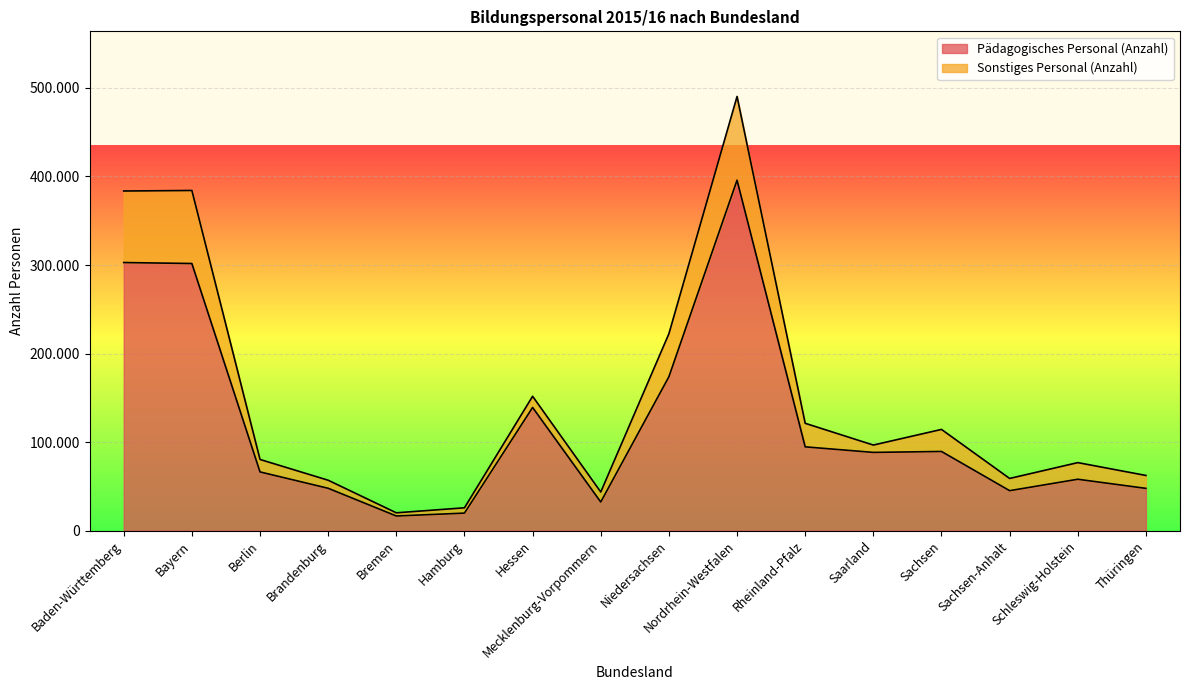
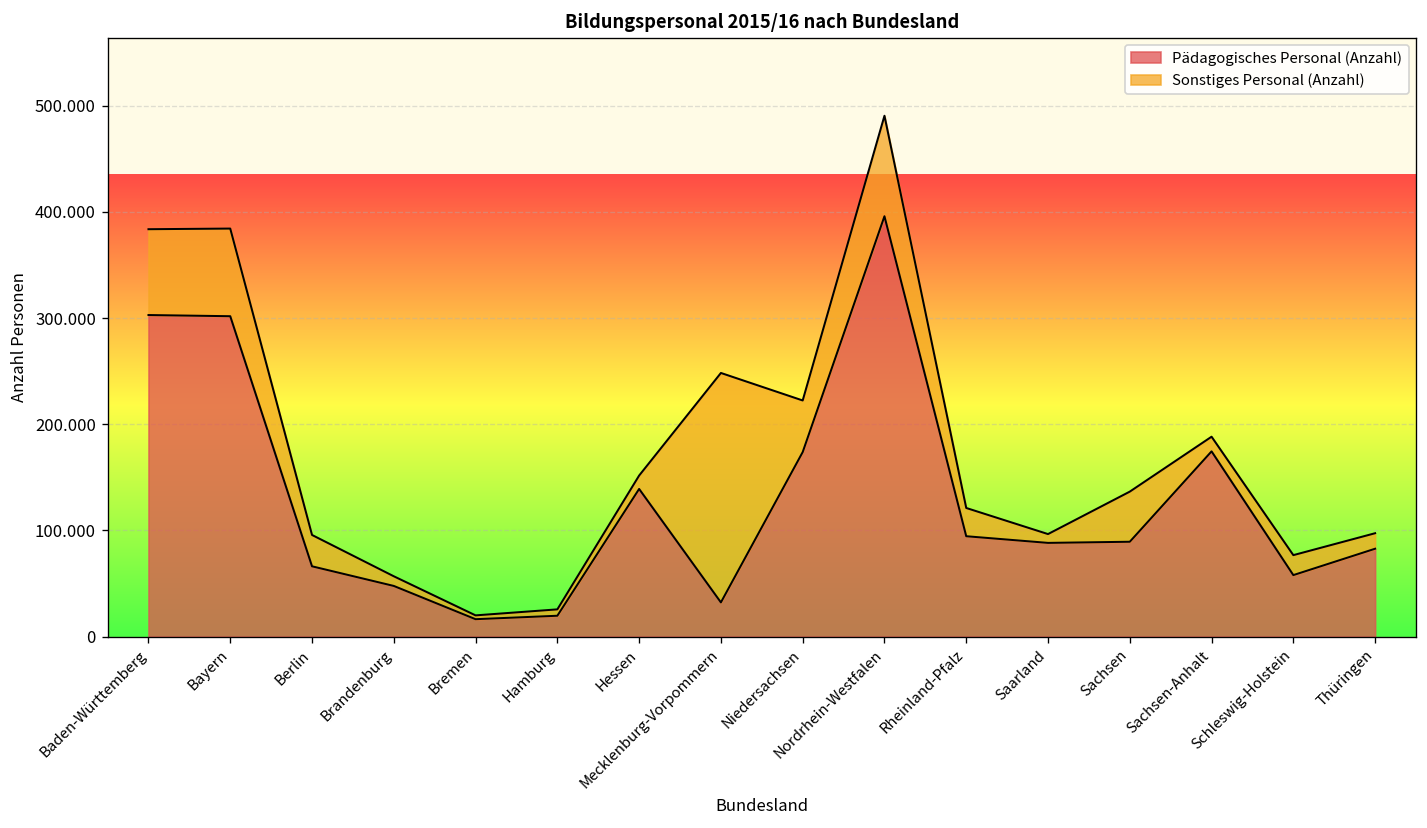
Sonstiges Personal (Anzahl), Berlin: 10 -> 30
Sonstiges Personal (Anzahl), Mecklenburg-Vorpommern: 10 -> 220
Sonstiges Personal (Anzahl), Sachsen: 20 -> 50
Pädagogisches Personal (Anzahl), Sachsen-Anhalt: 50 -> 170
Pädagogisches Personal (Anzahl), Thüringen: 50 -> 80
